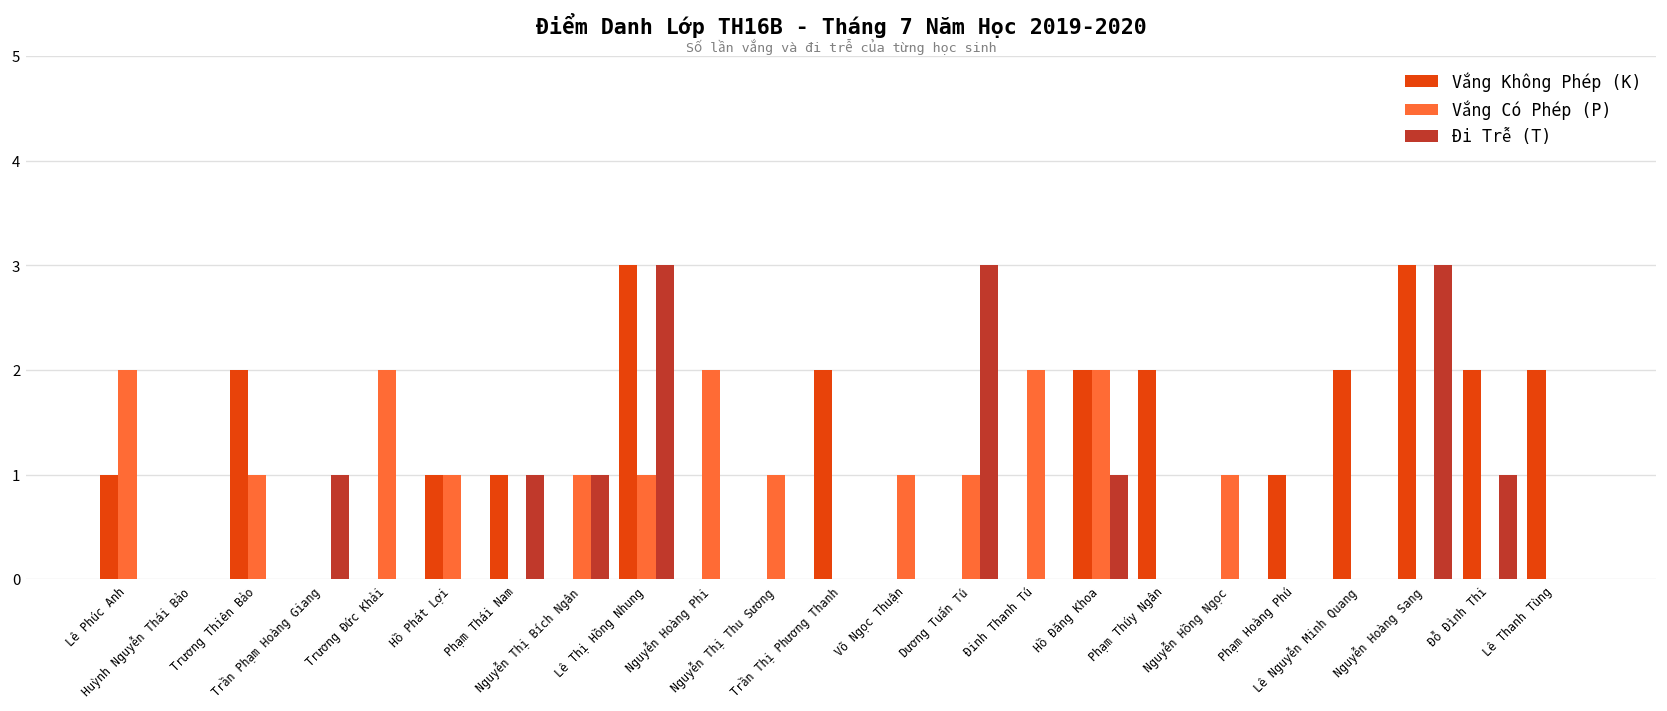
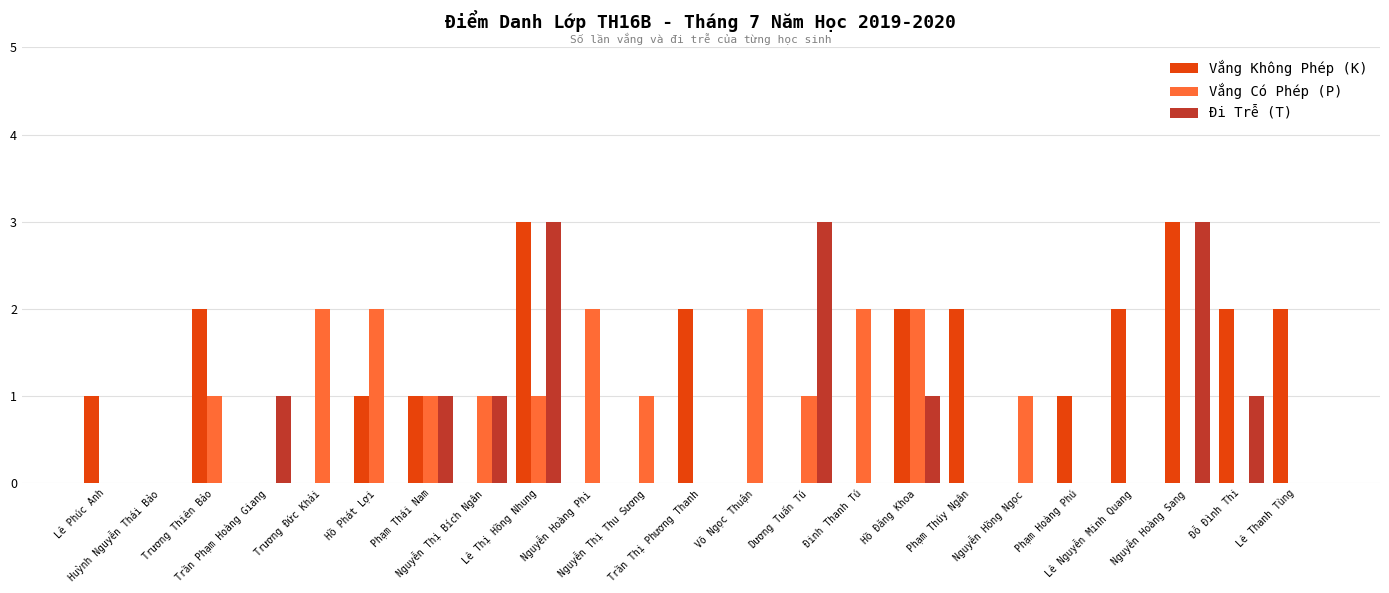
Vắng Có Phép (P), Lê Phúc Anh: 2 -> 0
Vắng Có Phép (P), Hồ Phát Lợi: 1 -> 2
Vắng Có Phép (P), Phạm Thái Nam: 0 -> 1
Vắng Có Phép (P), Võ Ngọc Thuận: 1 -> 2
